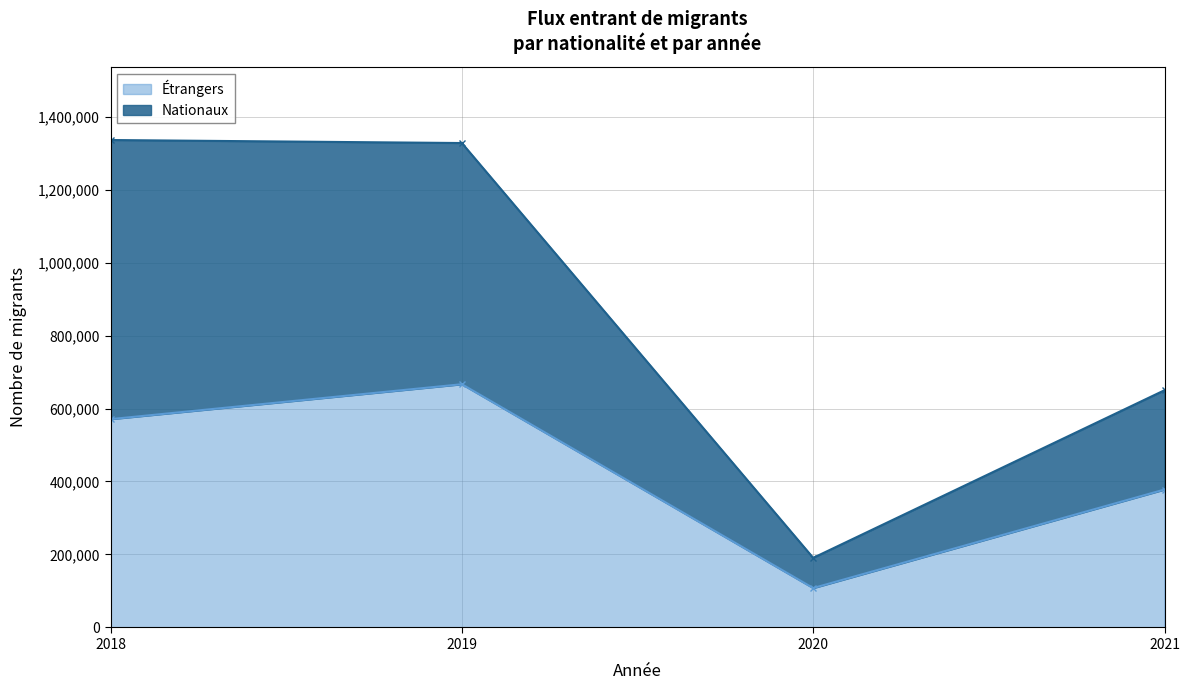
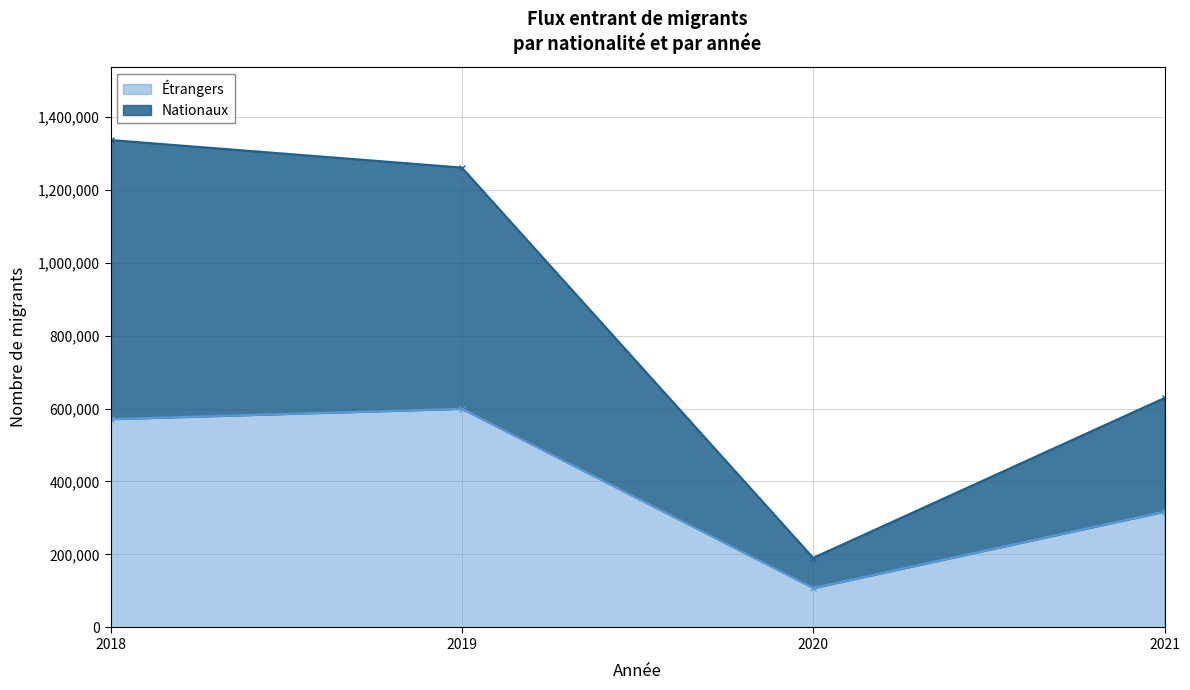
Étrangers, 2019: 670,000 -> 600,000
Étrangers, 2021: 380,000 -> 320,000
Nationaux, 2021: 270,000 -> 310,000
